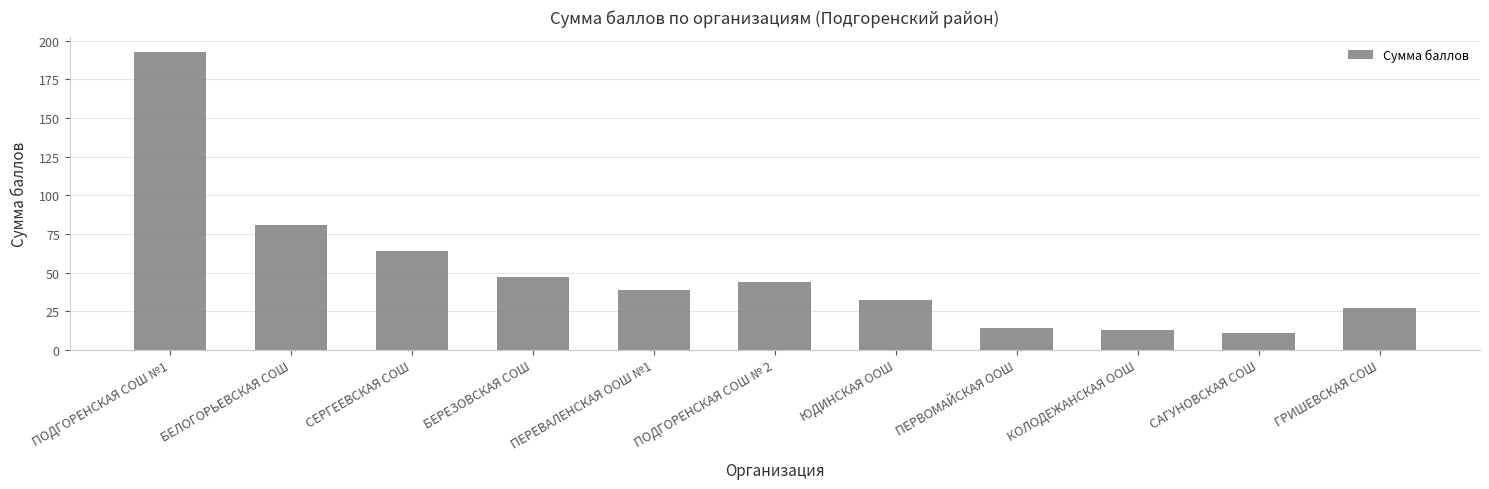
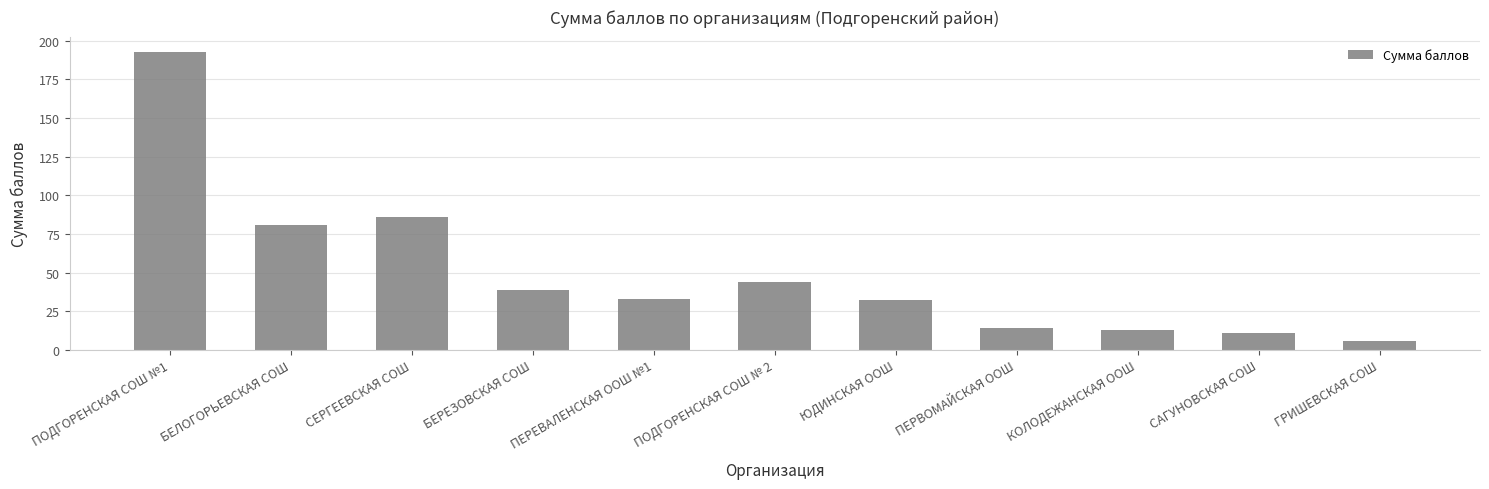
СЕРГЕЕВСКАЯ СОШ: 64 -> 86
БЕРЕЗОВСКАЯ СОШ: 47 -> 39
ПЕРЕВАЛЕНСКАЯ ООШ №1: 39 -> 33
ГРИШЕВСКАЯ СОШ: 27 -> 6
